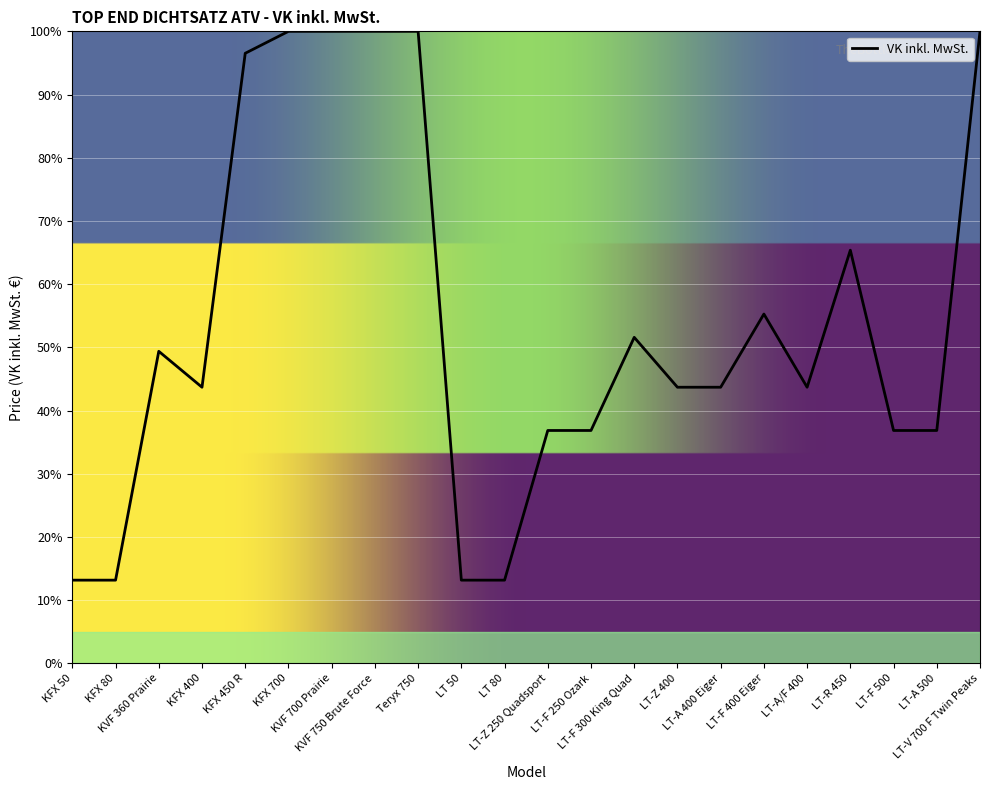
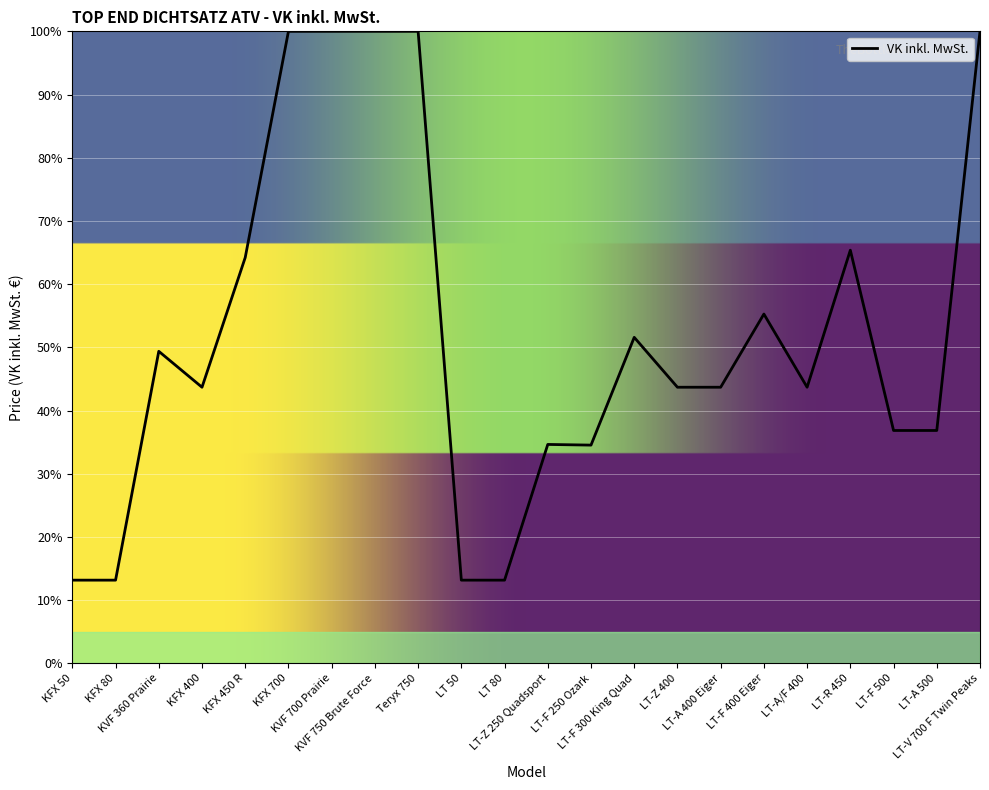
KFX 450 R: 97% -> 64%
LT-Z 250 Quadsport: 37% -> 35%
LT-F 250 Ozark: 37% -> 35%
